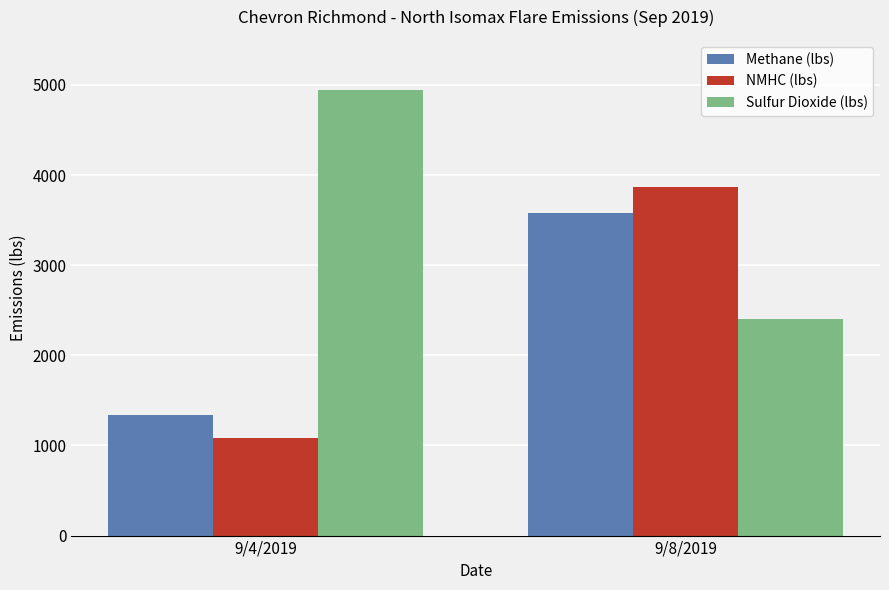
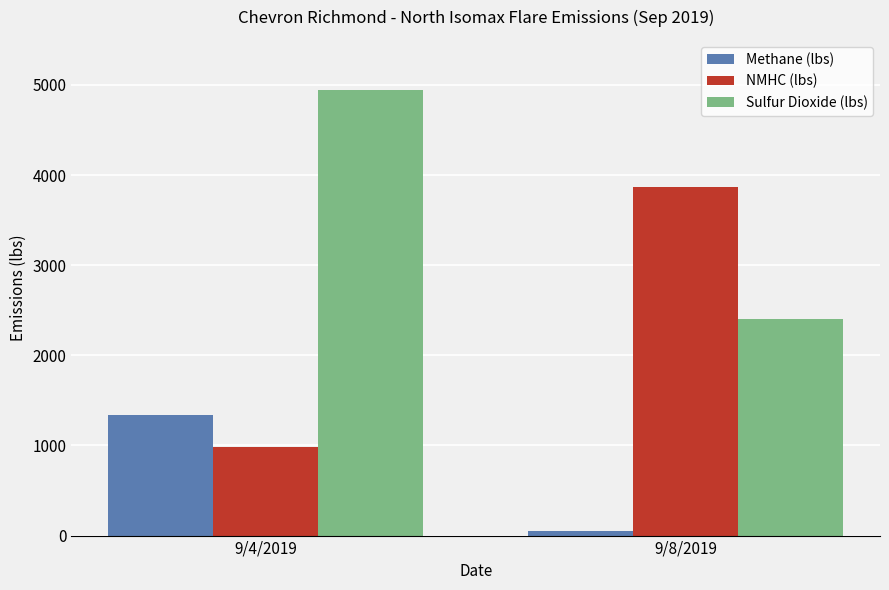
NMHC (lbs), 9/4/2019: 1100 -> 1000
Methane (lbs), 9/8/2019: 3600 -> 100
